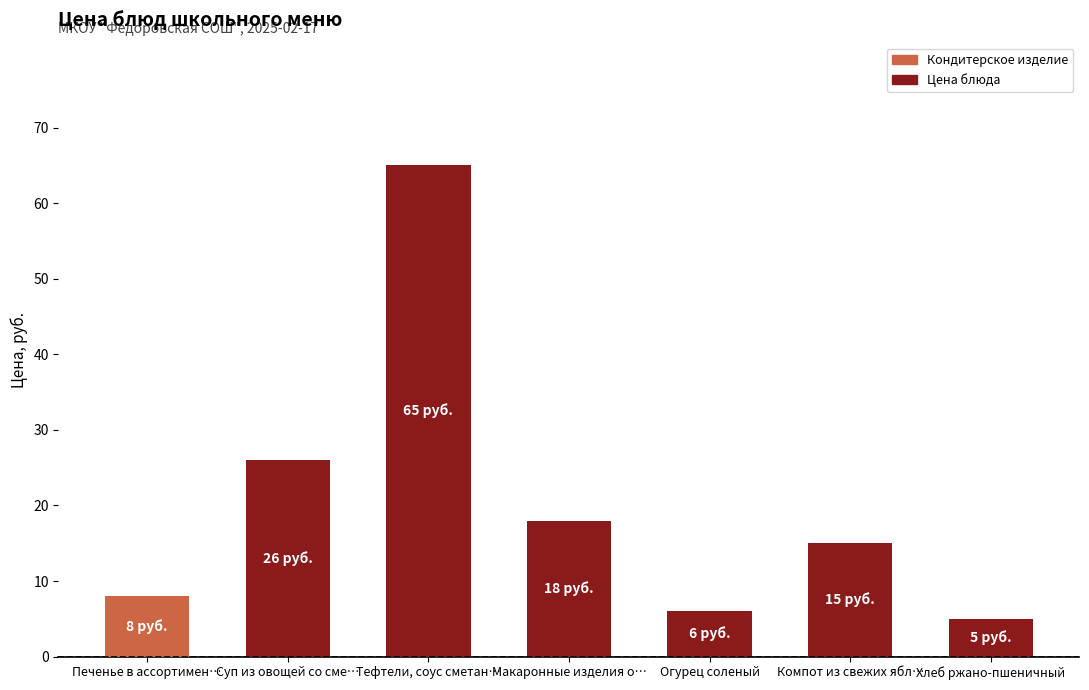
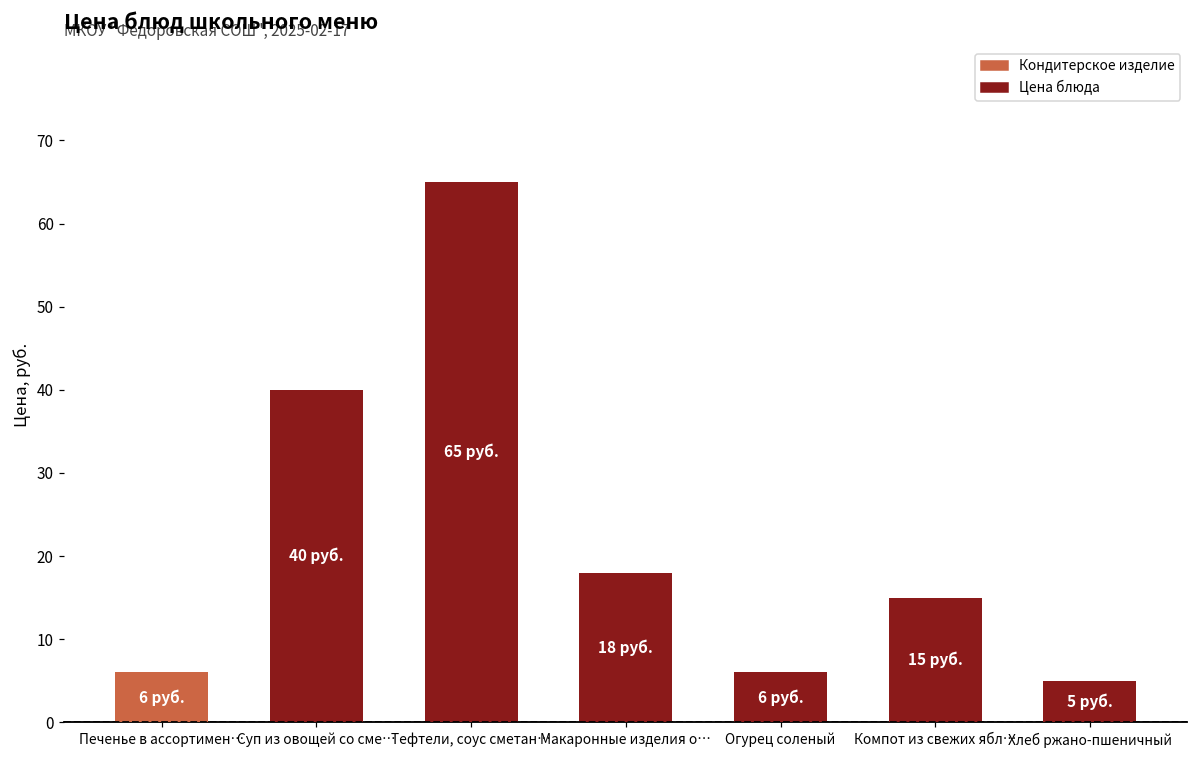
Печенье в ассортимен…: 8 -> 6
Суп из овощей со сме…: 26 -> 40
